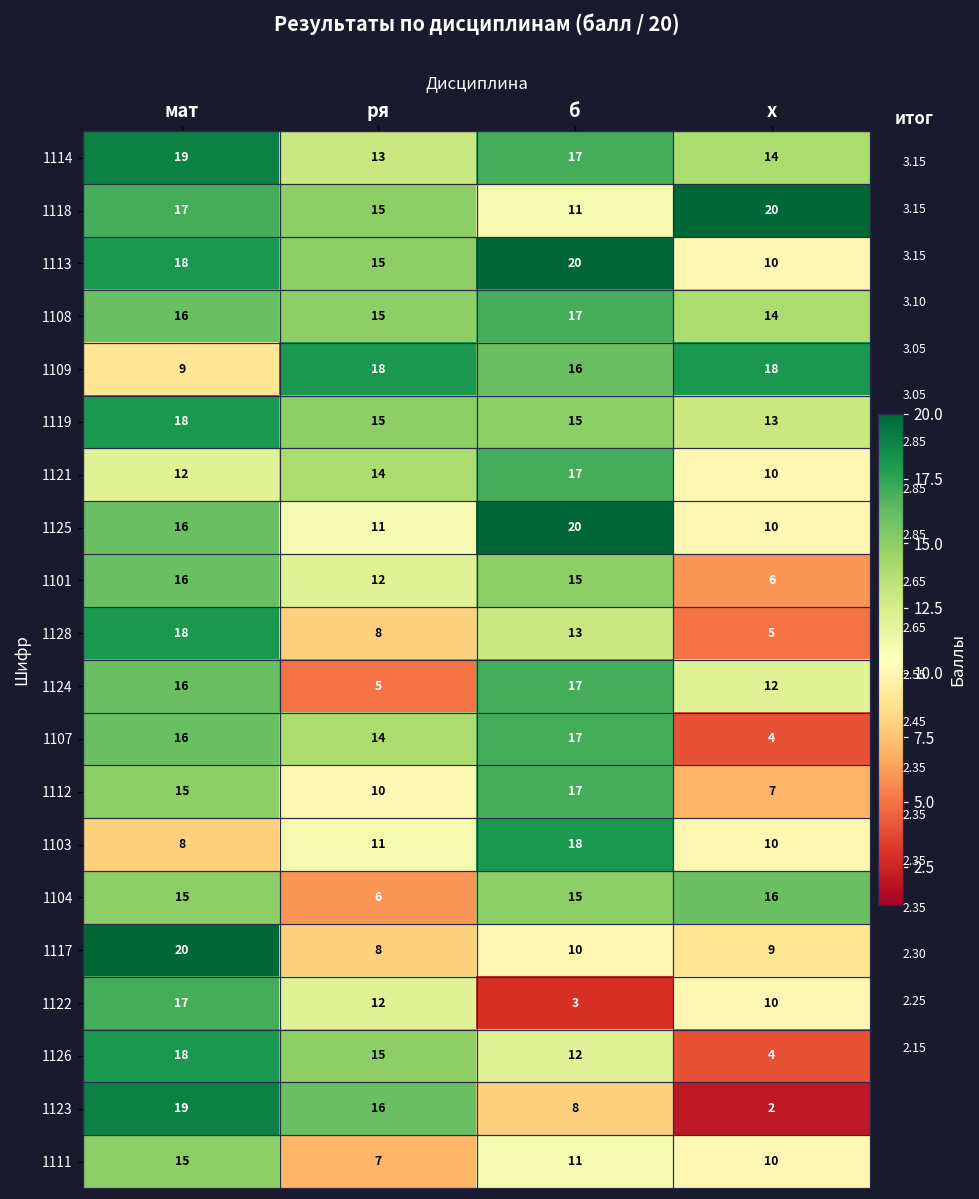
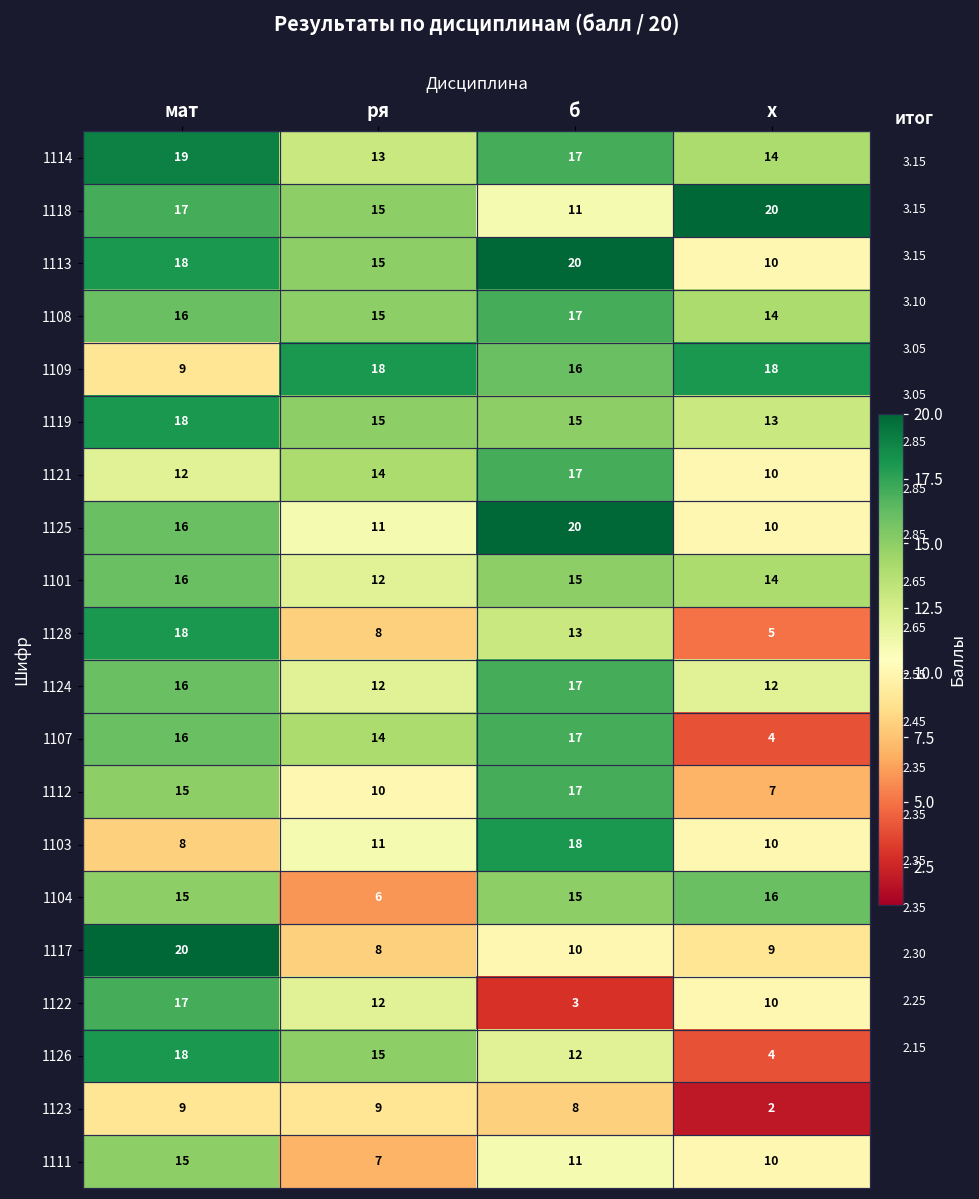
1101, х: 6 -> 14
1124, ря: 5 -> 12
1123, мат: 19 -> 9
1123, ря: 16 -> 9
